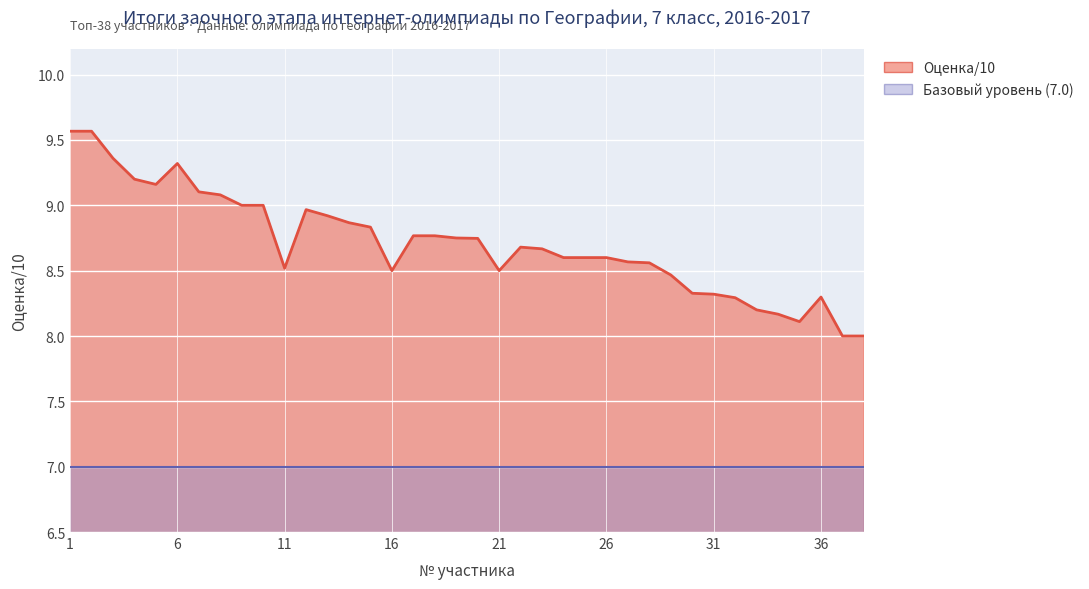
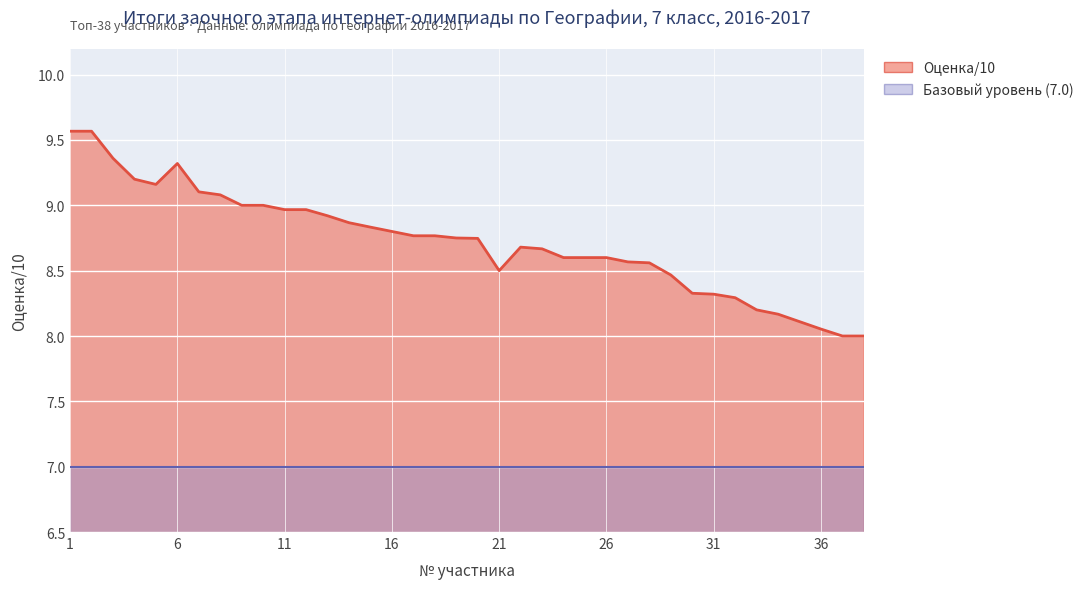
Оценка/10, 11: 8.52 -> 8.97
Оценка/10, 16: 8.5 -> 8.8
Оценка/10, 36: 8.30 -> 8.05
